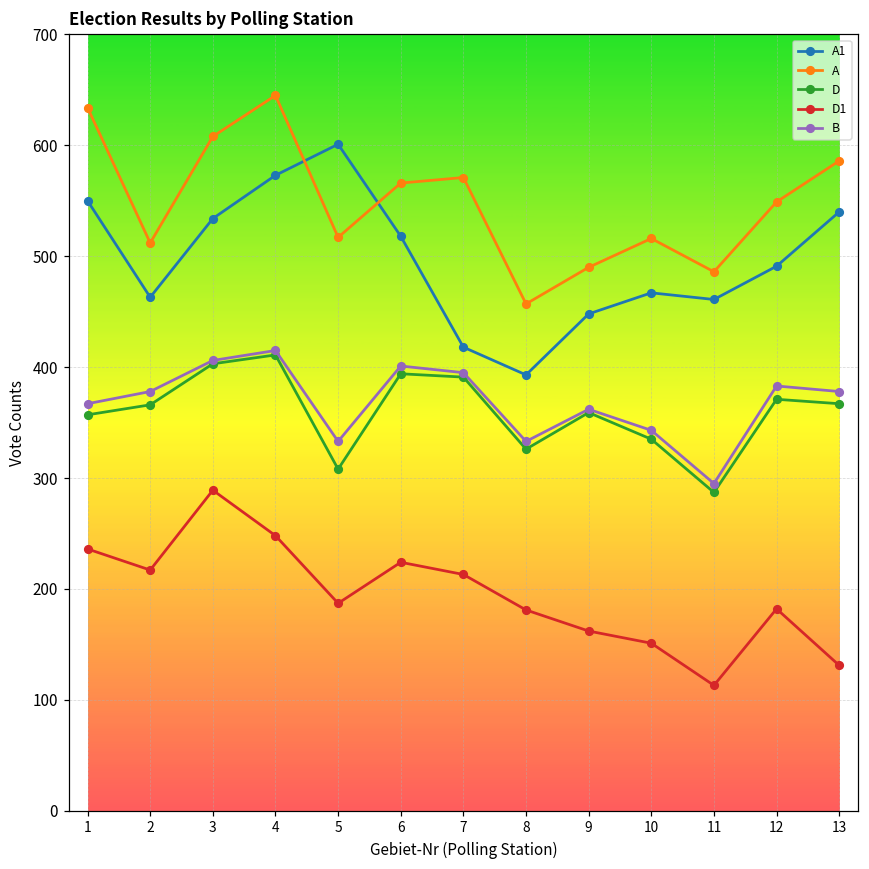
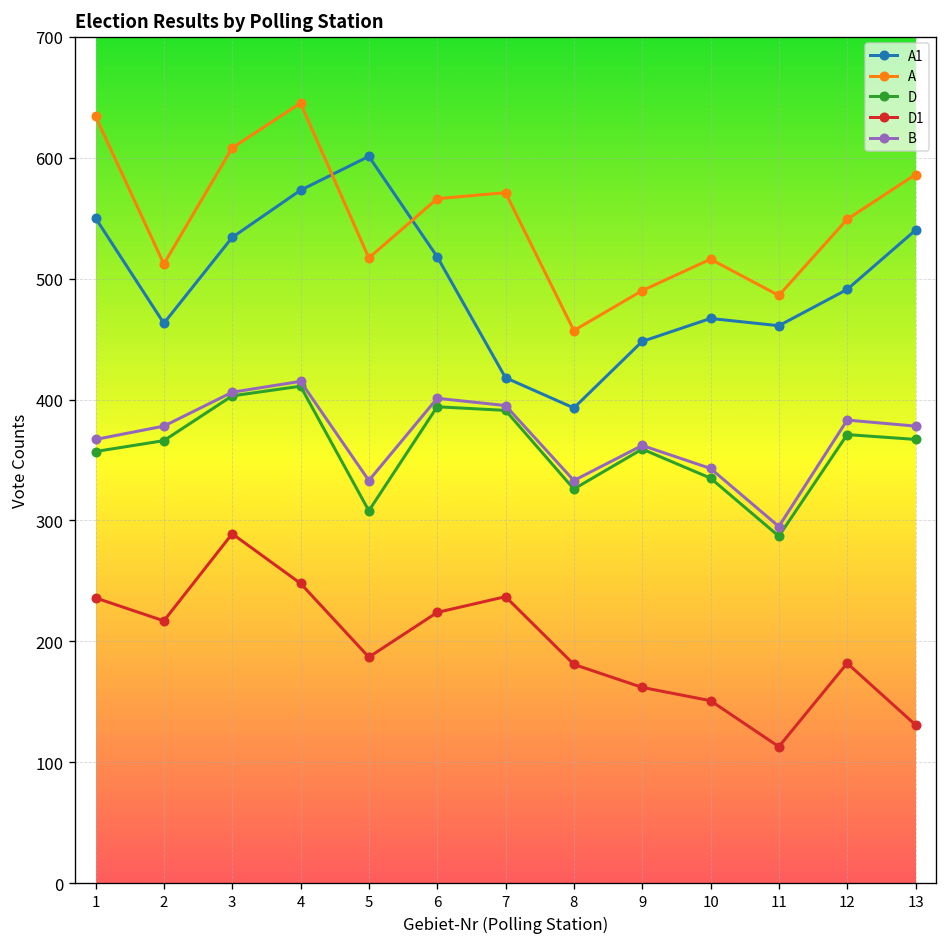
D1, 7: 213 -> 237
